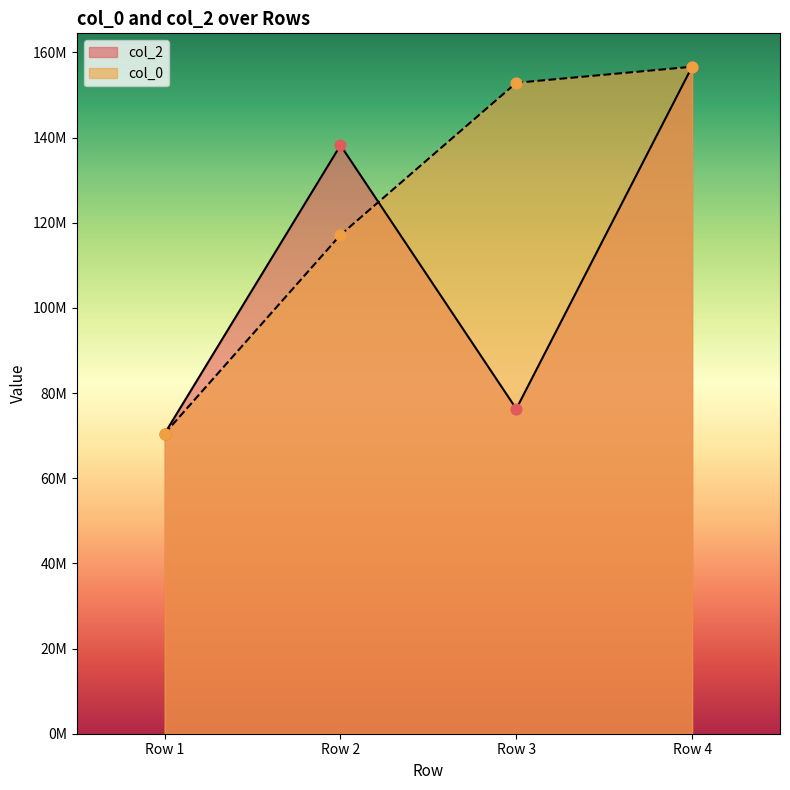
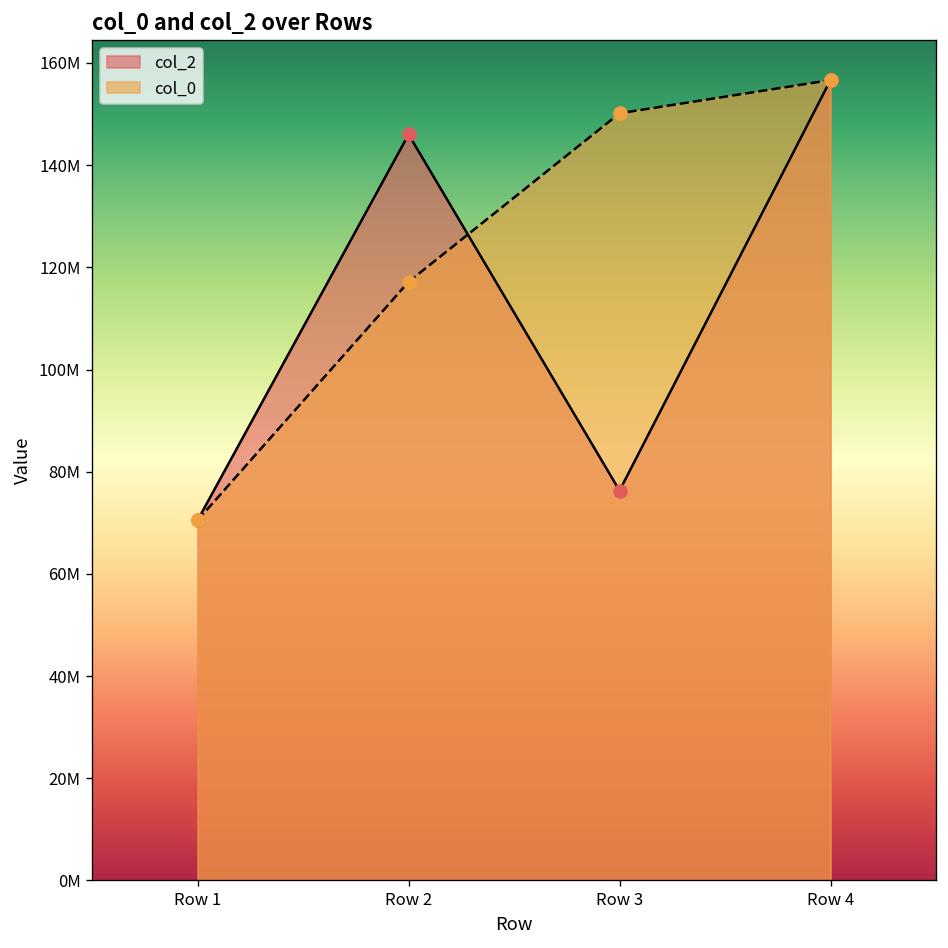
col_2, Row 2: 138000000 -> 146000000
col_0, Row 3: 153000000 -> 150000000
